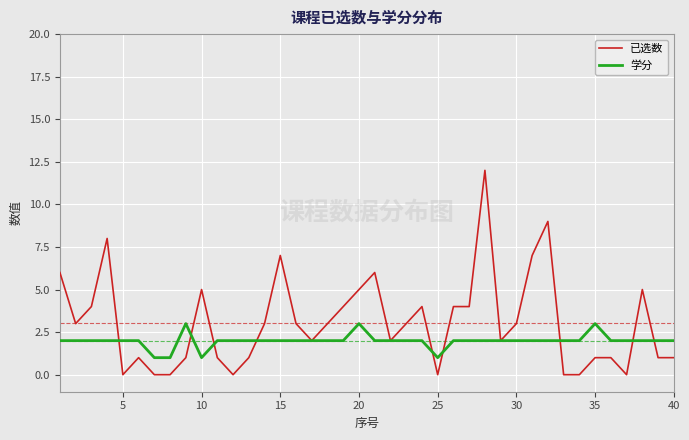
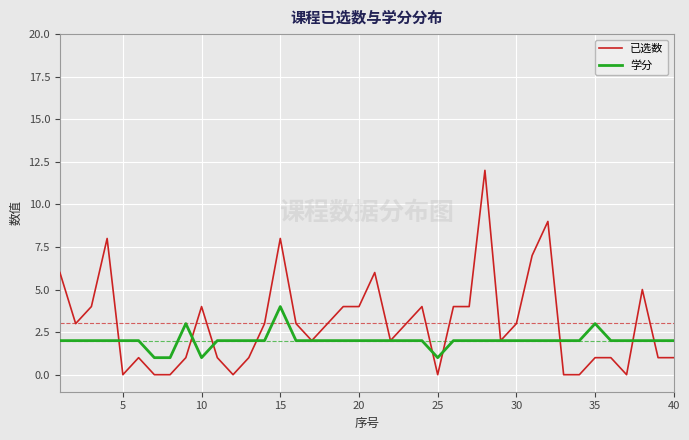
已选数, 10: 5 -> 4
已选数, 15: 7 -> 8
学分, 15: 2 -> 4
已选数, 20: 5 -> 4
学分, 20: 3 -> 2
